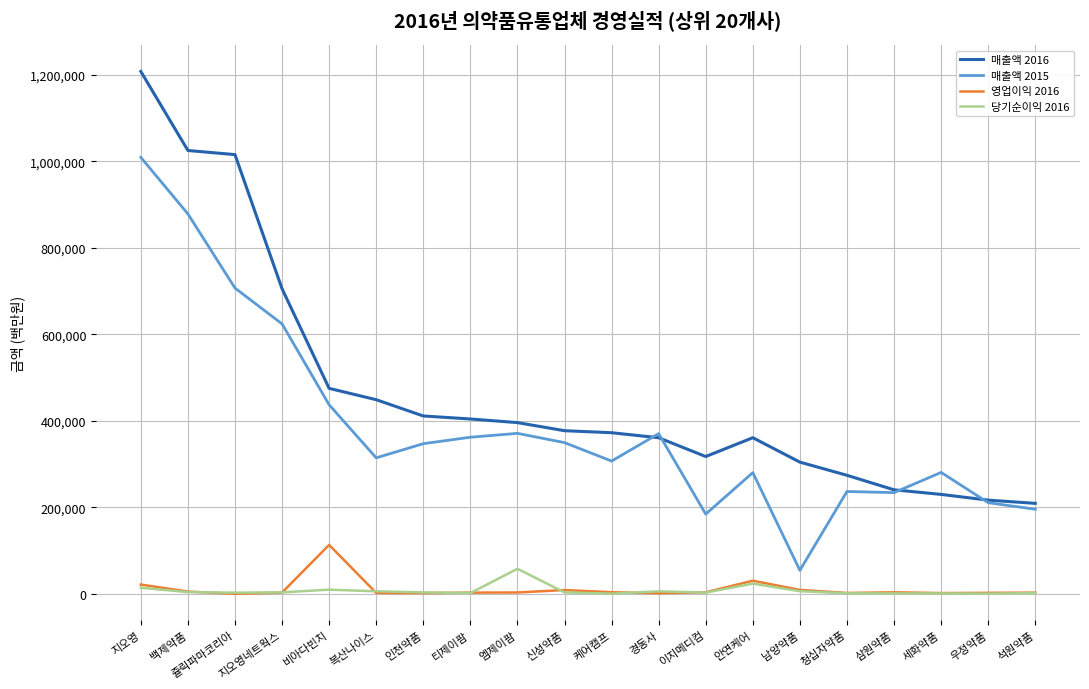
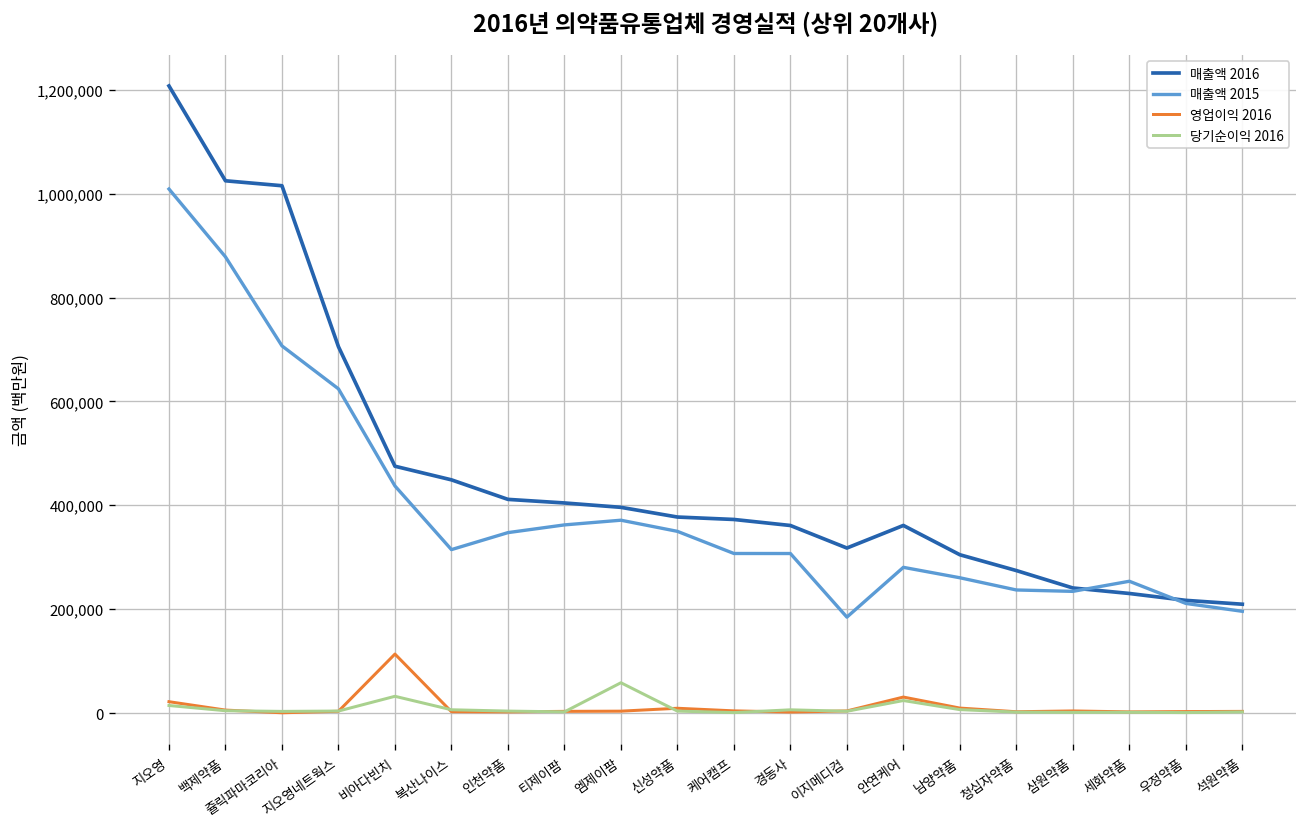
당기순이익 2016, 비아다빈치: 10,000 -> 30,000
매출액 2015, 경동사: 370,000 -> 310,000
매출액 2015, 남양약품: 50,000 -> 260,000
매출액 2015, 세화약품: 280,000 -> 250,000
